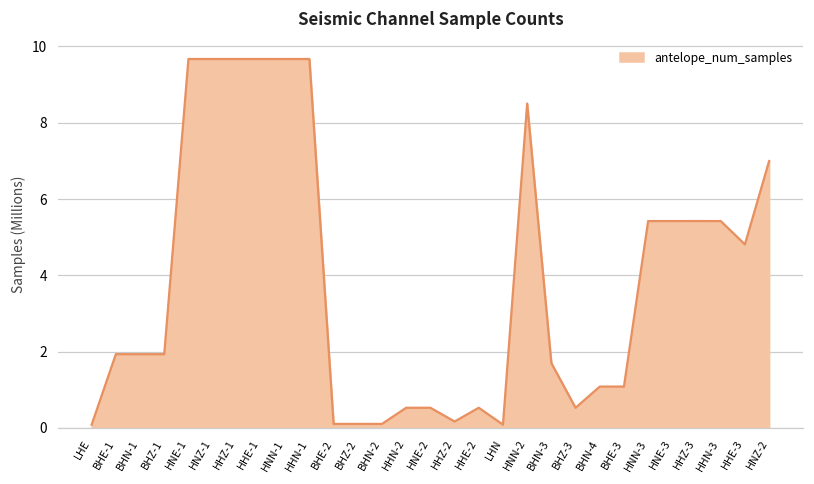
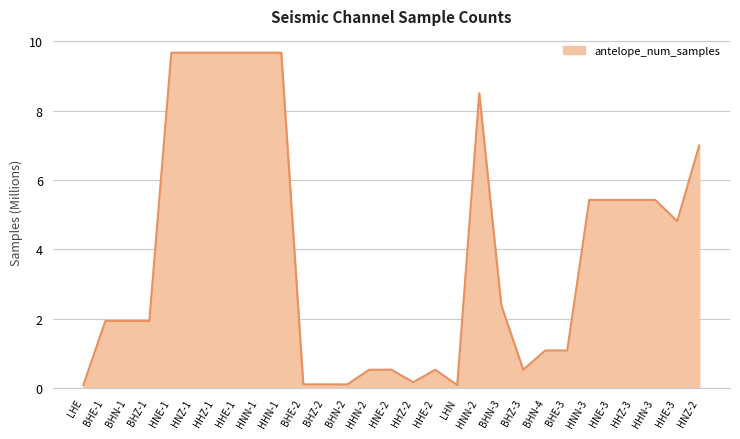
BHN-3: 1.7 -> 2.4
